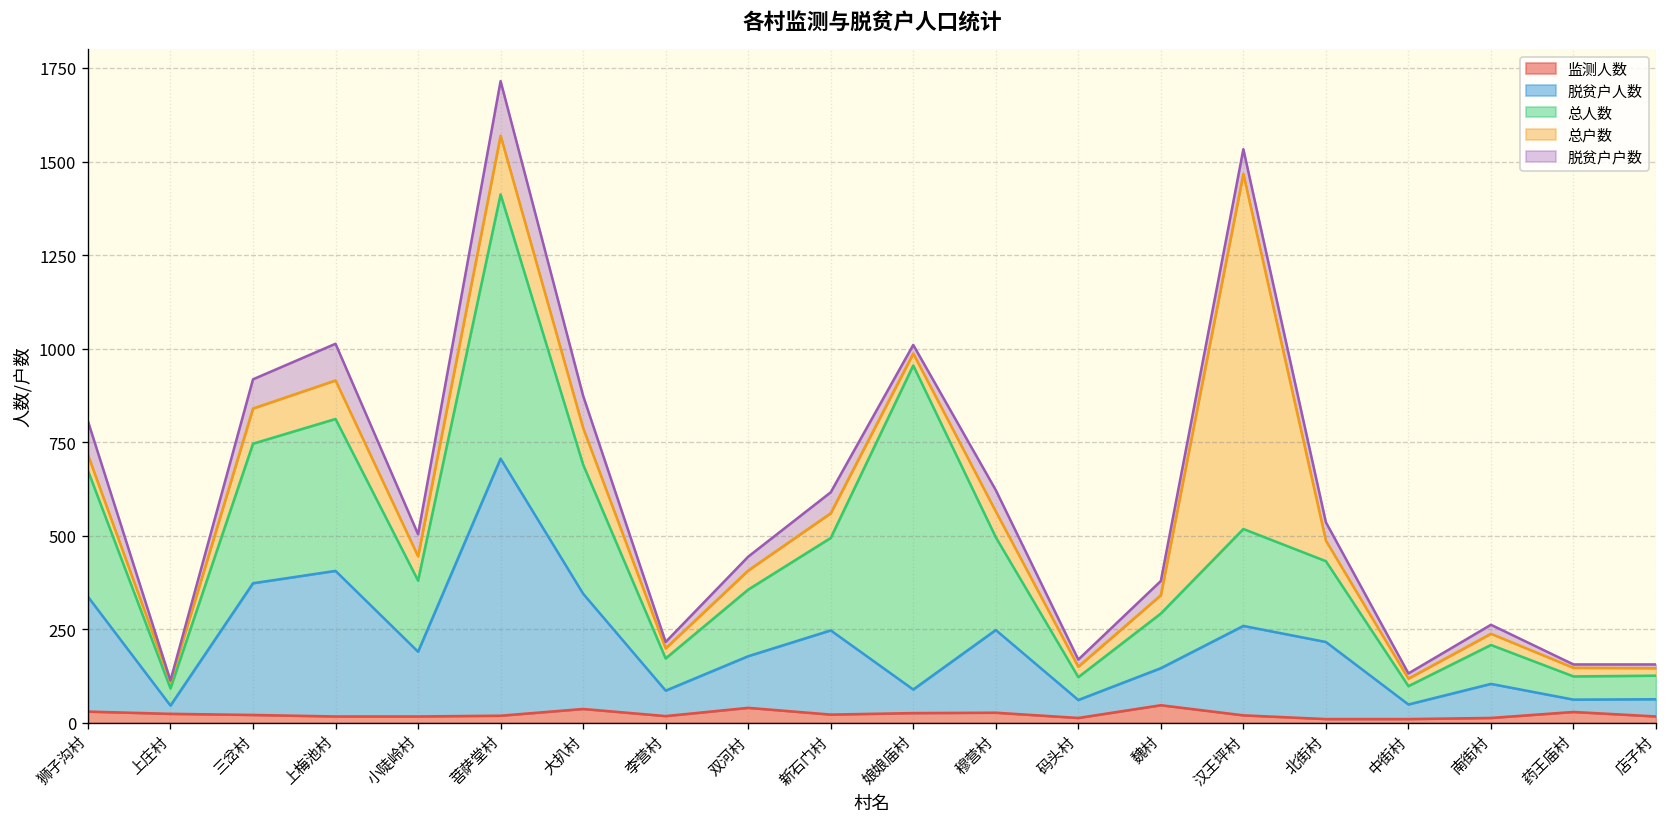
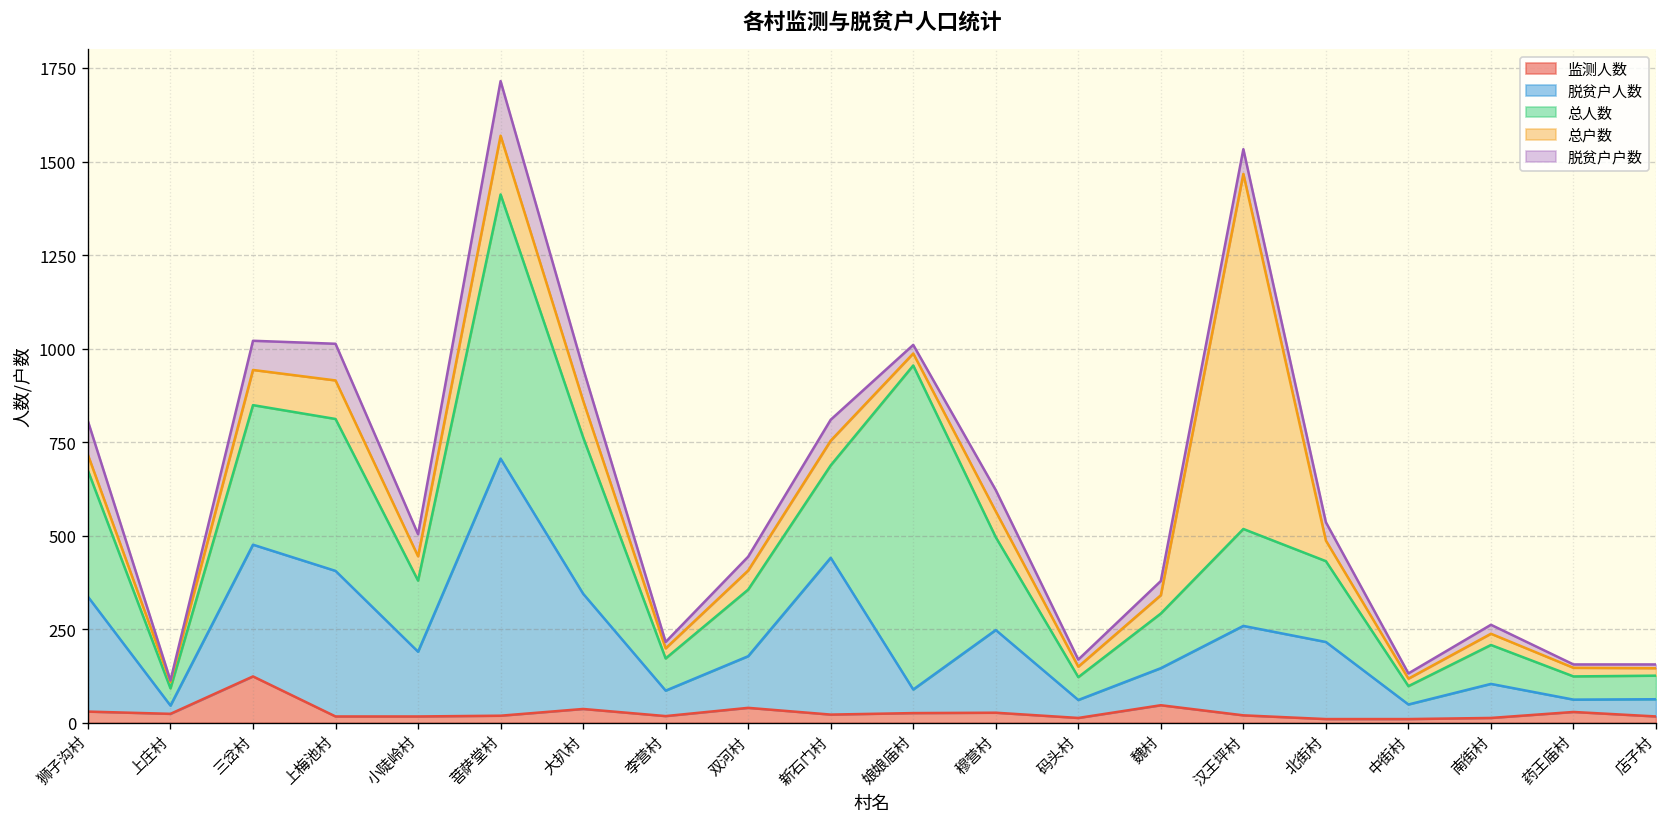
监测人数, 三岔村: 20 -> 120
总人数, 大扒村: 350 -> 420
脱贫户人数, 新石门村: 230 -> 420
